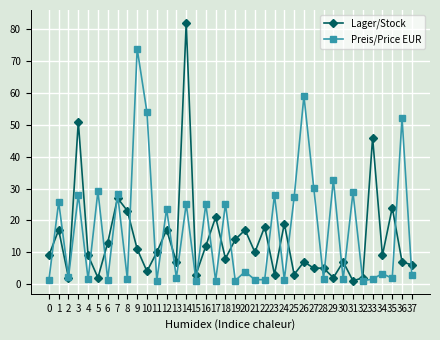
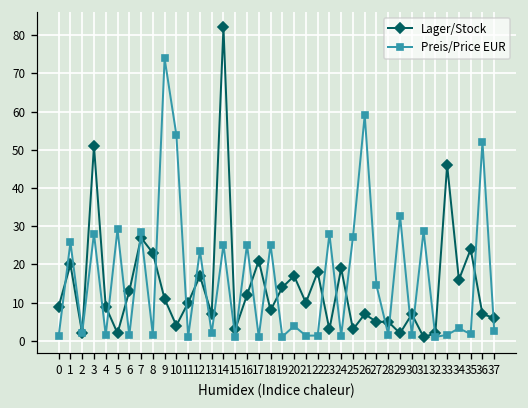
Lager/Stock, 1: 17 -> 20
Preis/Price EUR, 27: 30 -> 15
Lager/Stock, 34: 9 -> 16
